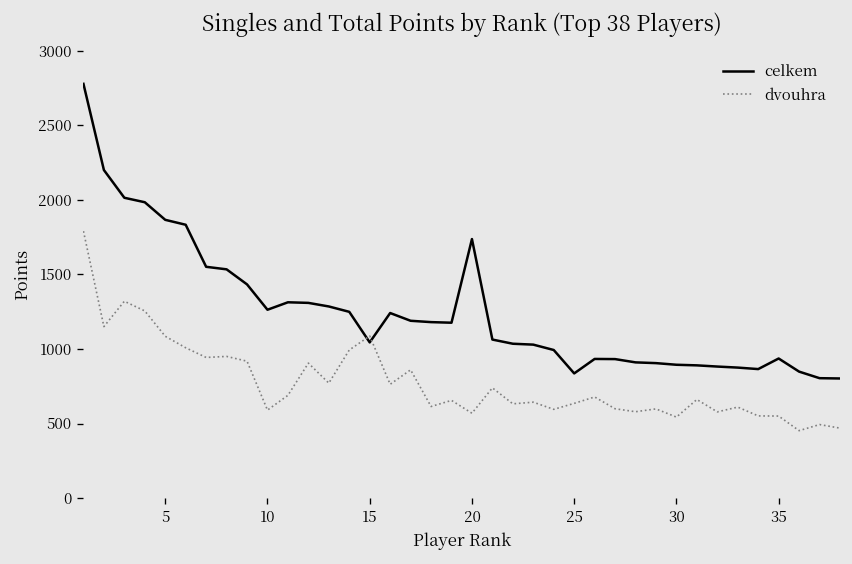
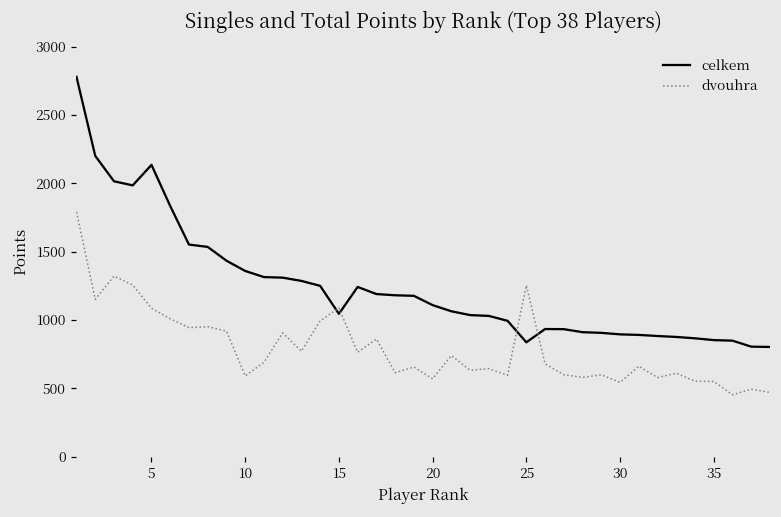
celkem, 5: 1870 -> 2130
celkem, 10: 1260 -> 1360
celkem, 20: 1740 -> 1110
dvouhra, 25: 640 -> 1250
celkem, 35: 940 -> 850
